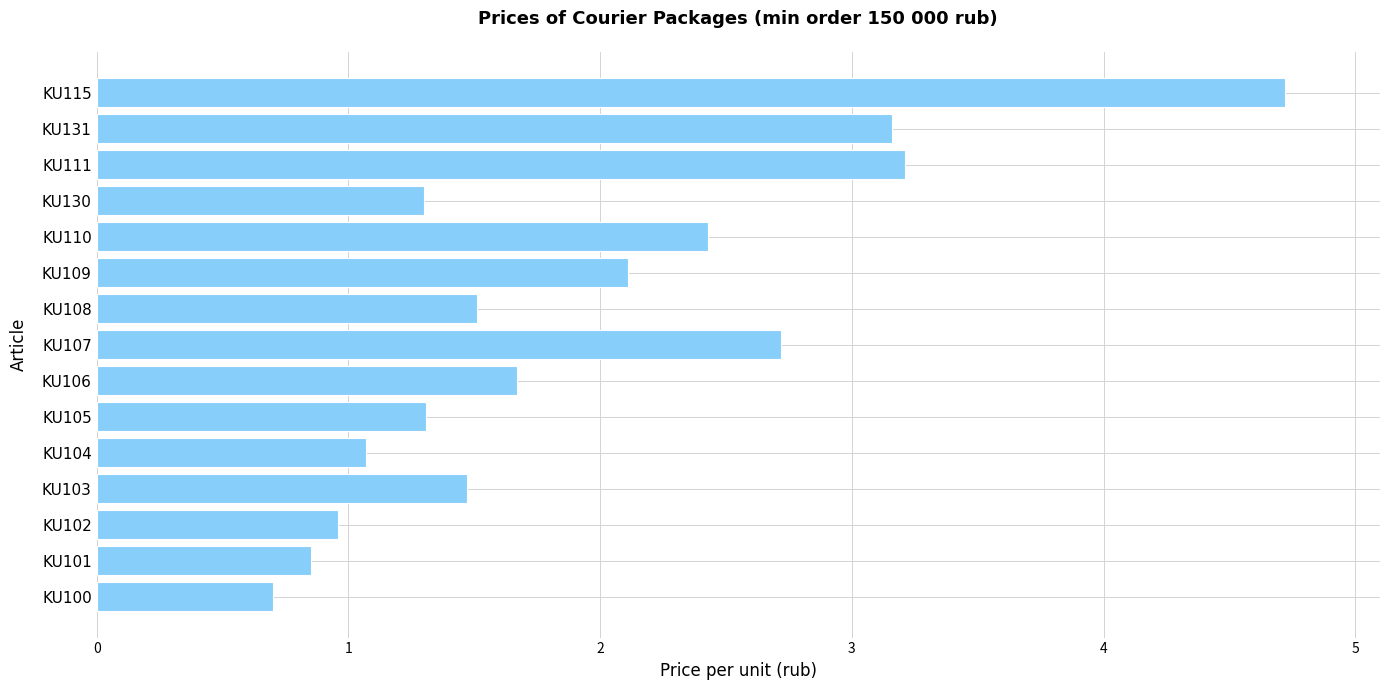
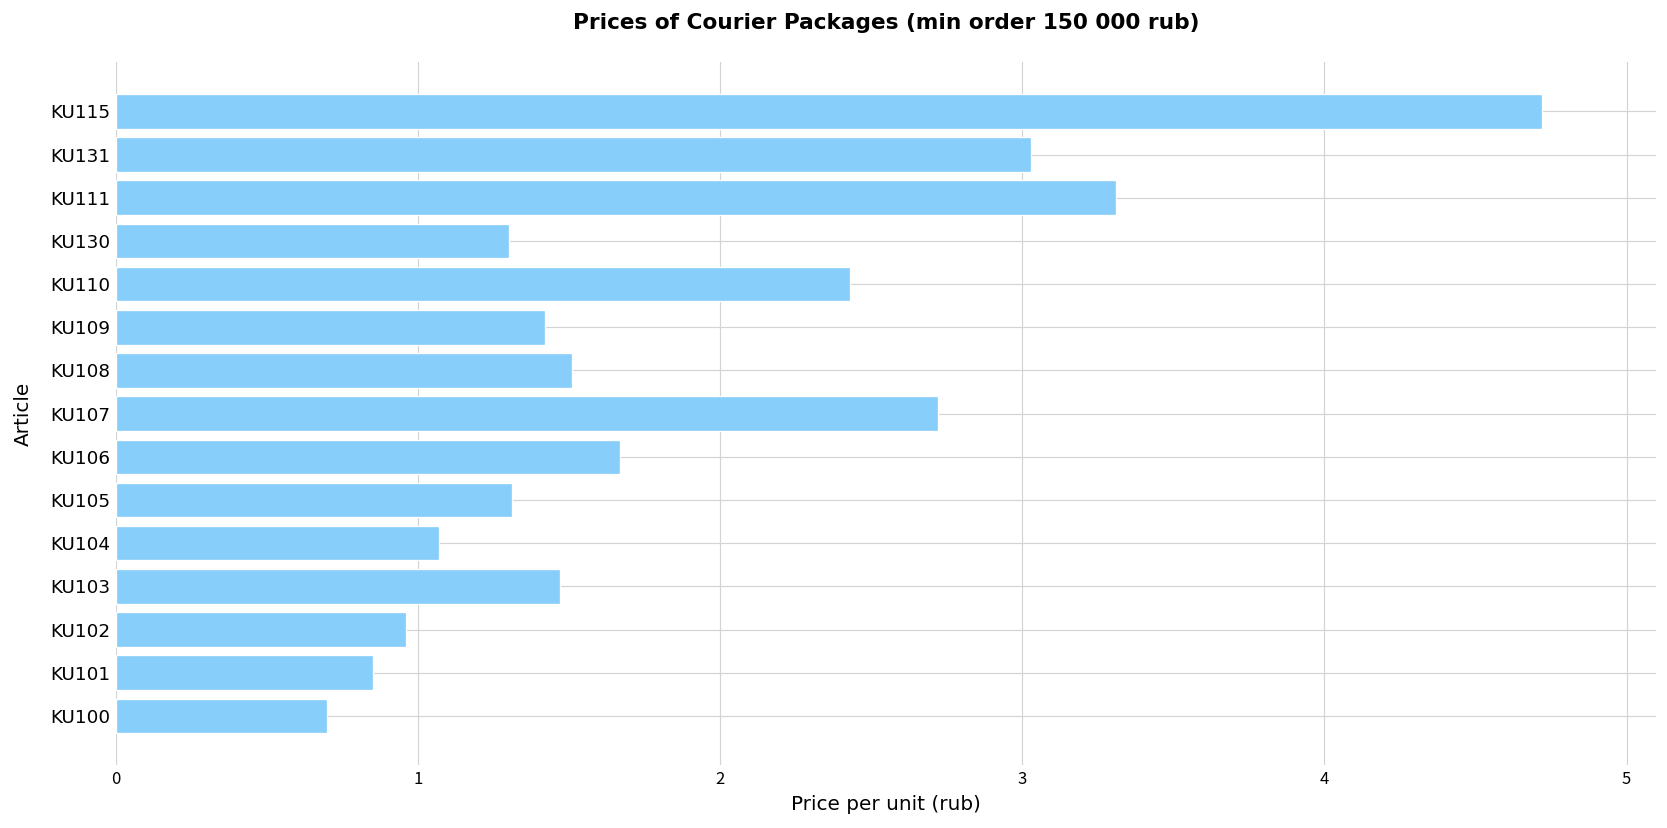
KU131: 3.16 -> 3.03
KU111: 3.21 -> 3.31
KU109: 2.11 -> 1.42
